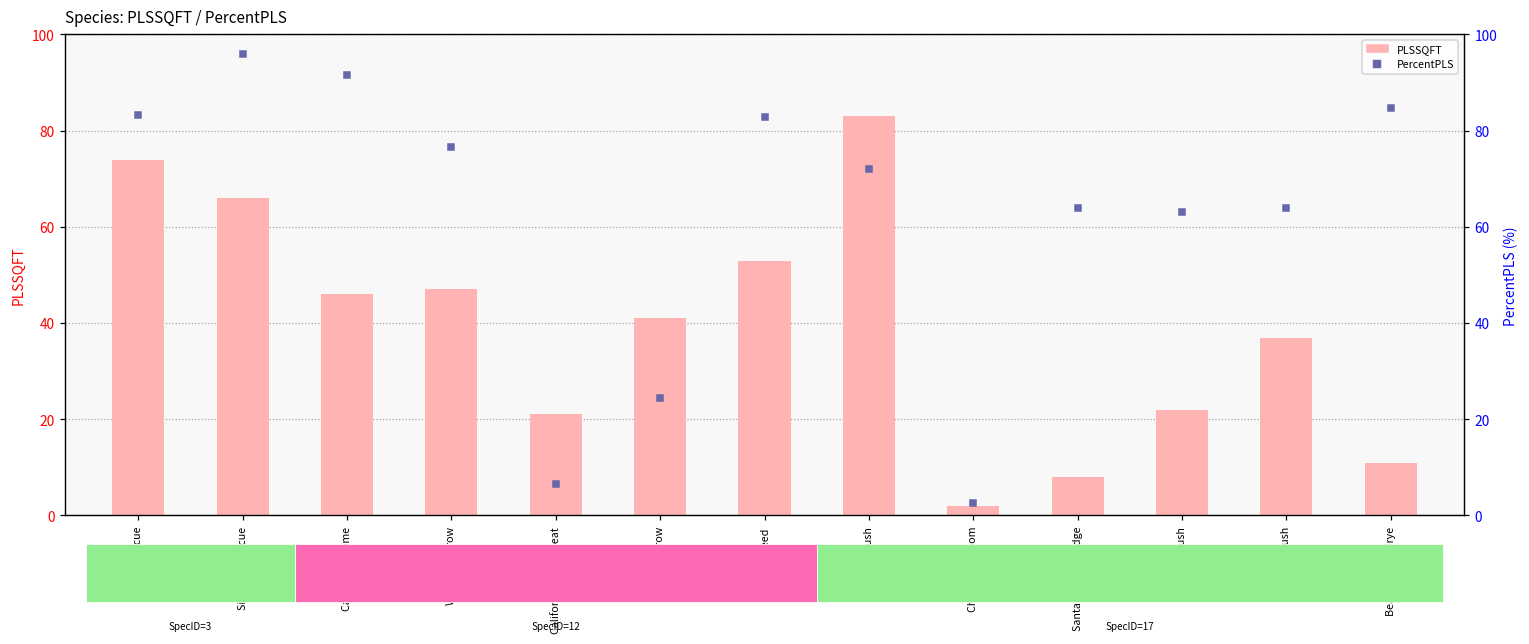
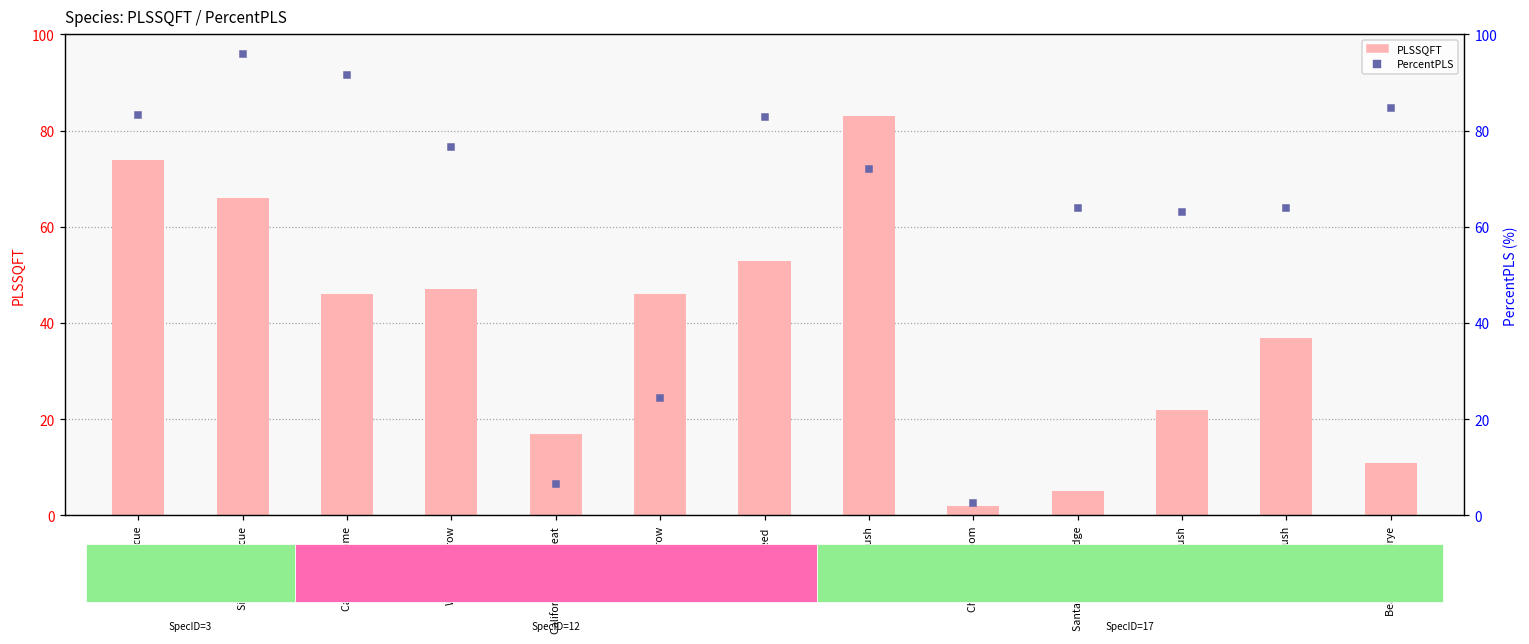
PLSSQFT, California Buckwheat: 21 -> 17
PLSSQFT, Golden Yarrow: 41 -> 46
PLSSQFT, Santa Barbara Sedge: 8 -> 5
